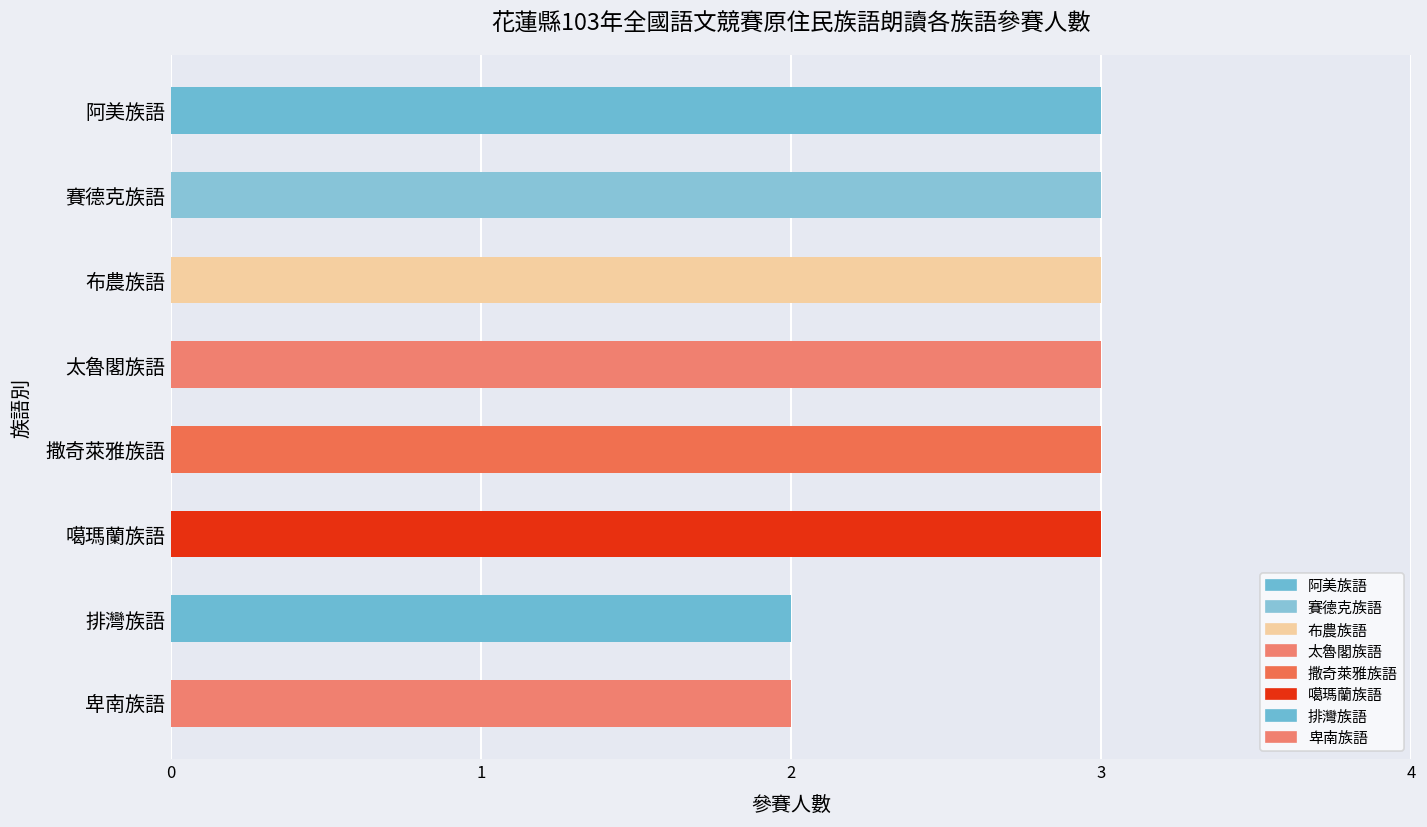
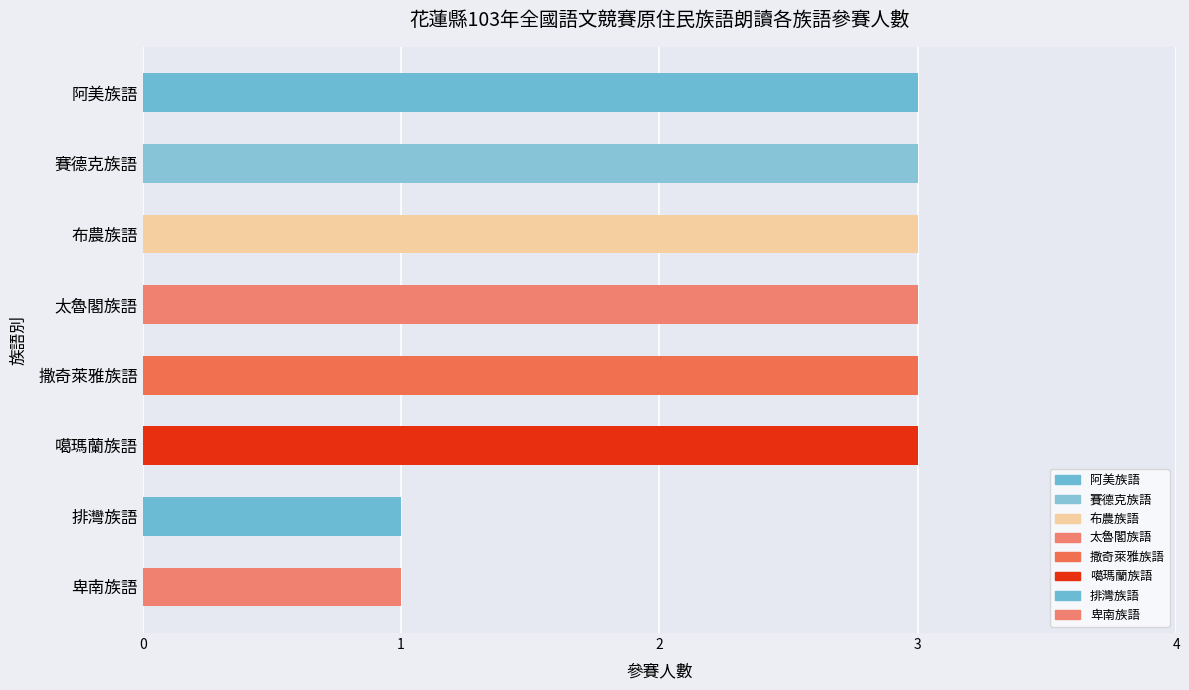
排灣族語: 2 -> 1
卑南族語: 2 -> 1
